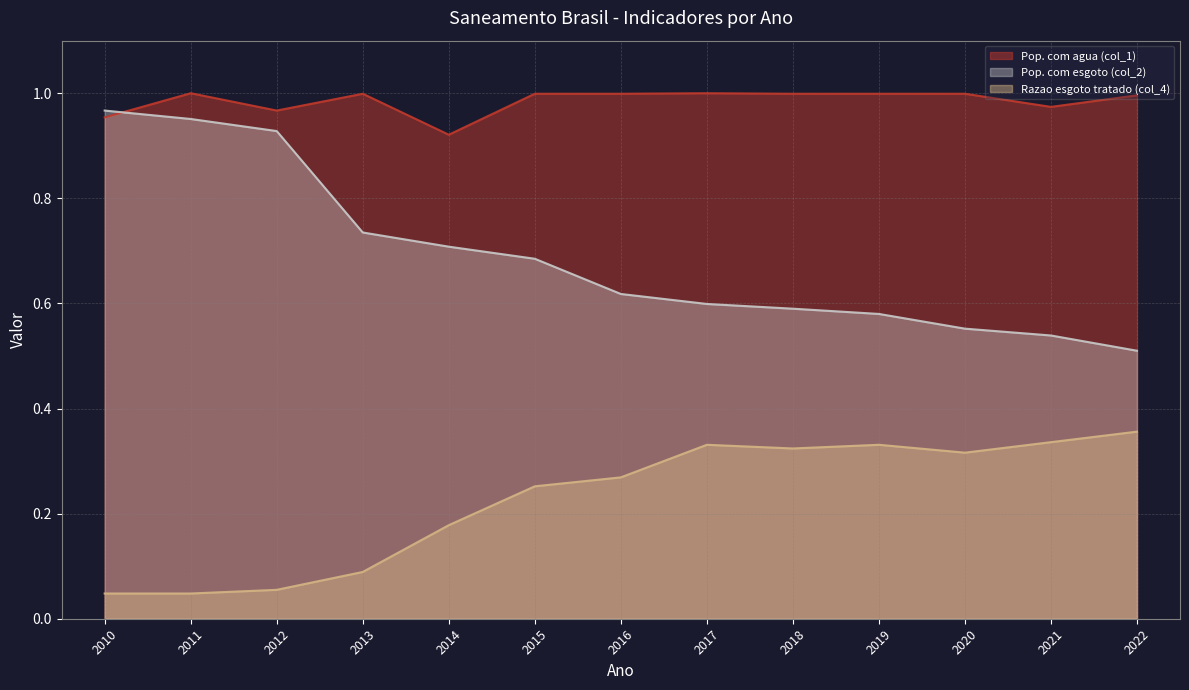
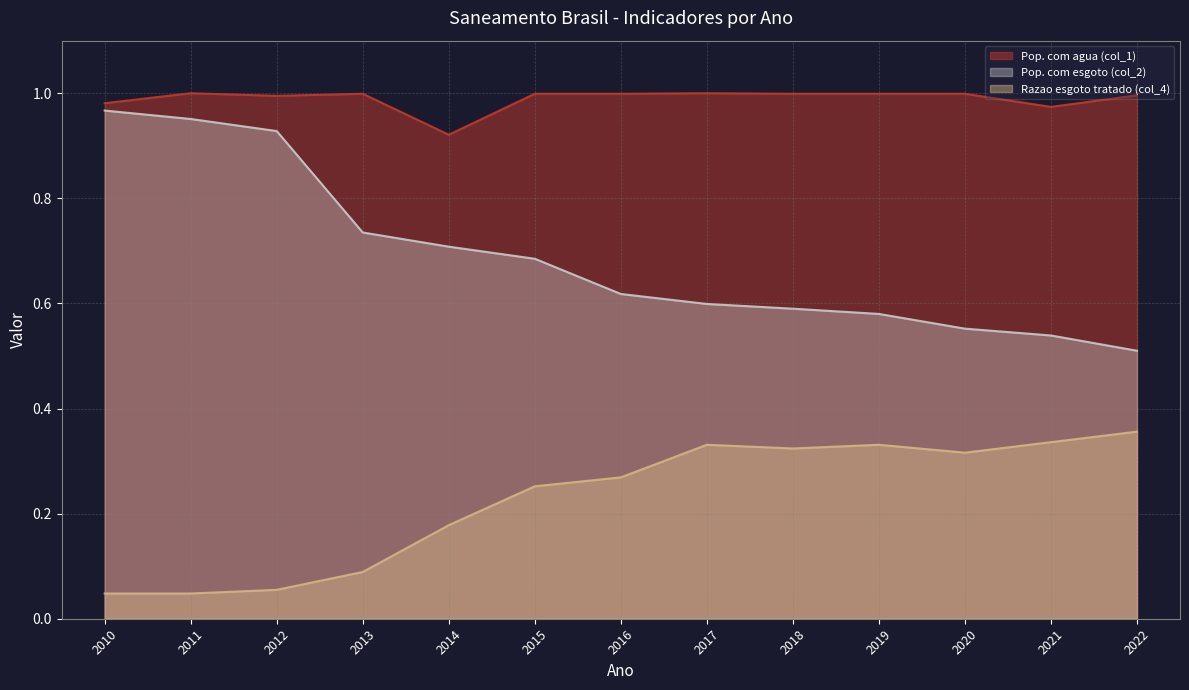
Pop. com agua (col_1), 2010: 0.95 -> 0.98
Pop. com agua (col_1), 2012: 0.97 -> 1.00
